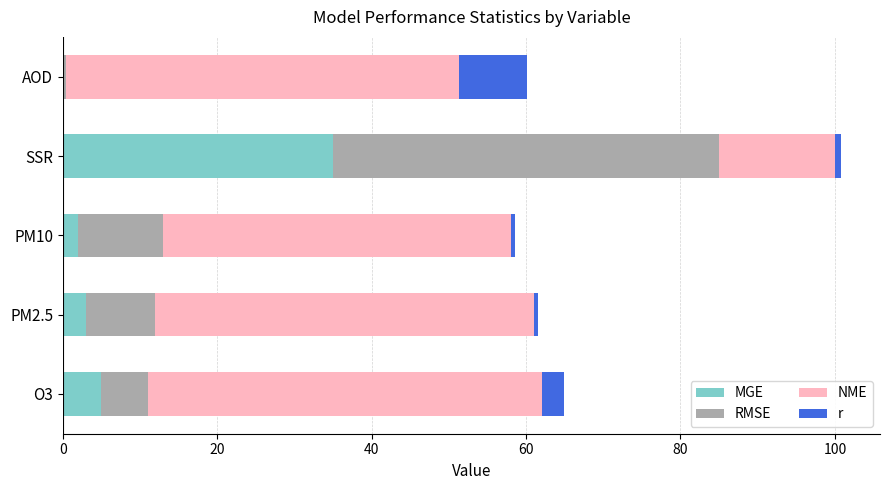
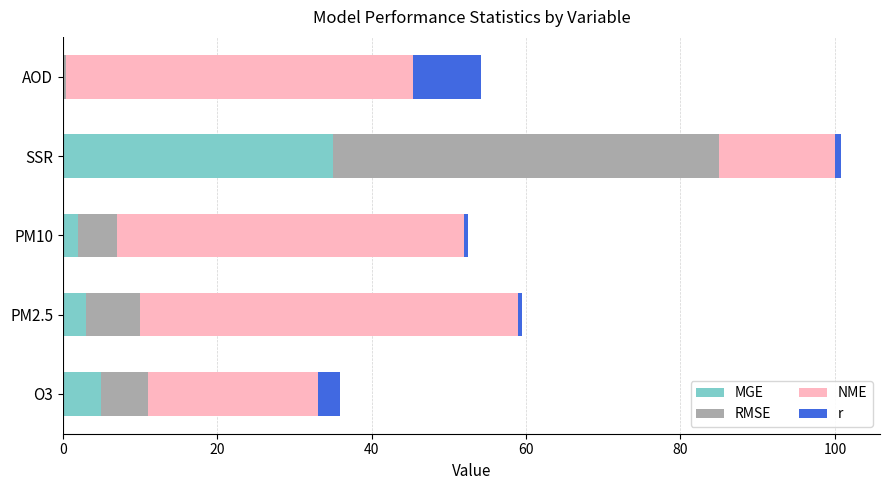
NME, AOD: 51 -> 45
RMSE, PM10: 11 -> 5
RMSE, PM2.5: 9 -> 7
NME, O3: 51 -> 22
